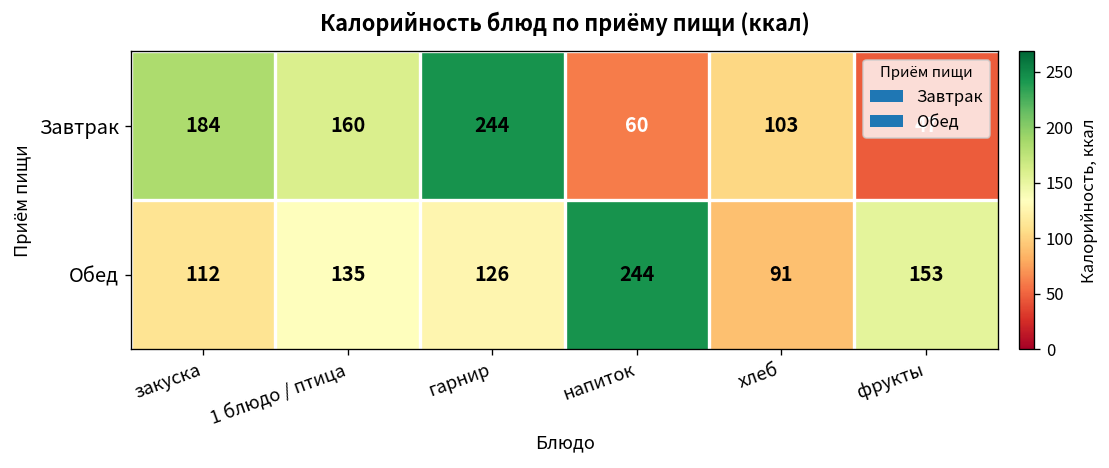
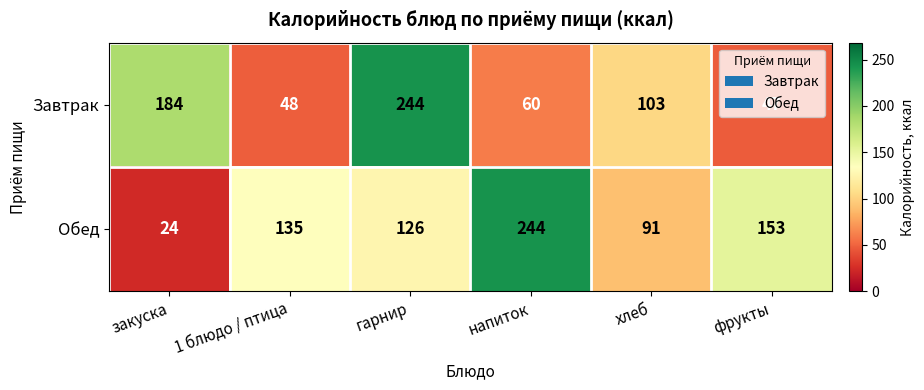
Завтрак, 1 блюдо / птица: 160 -> 48
Обед, закуска: 112 -> 24
